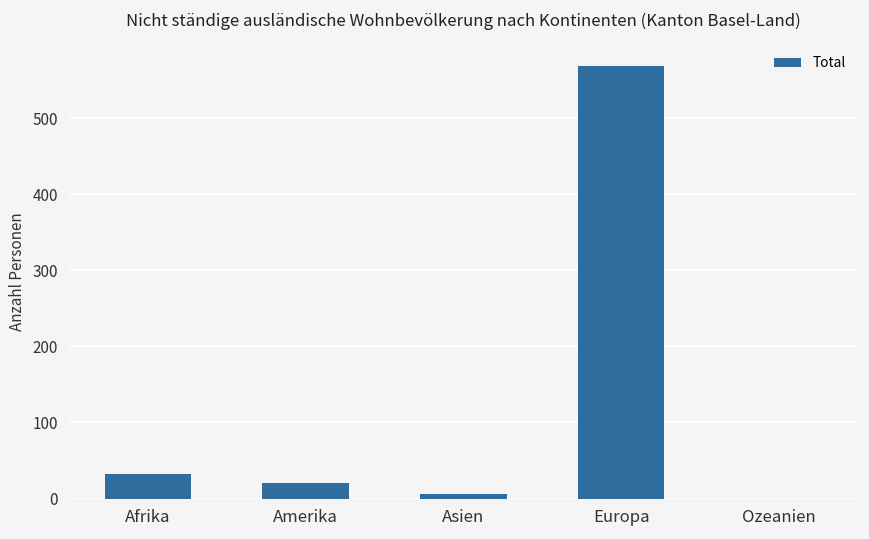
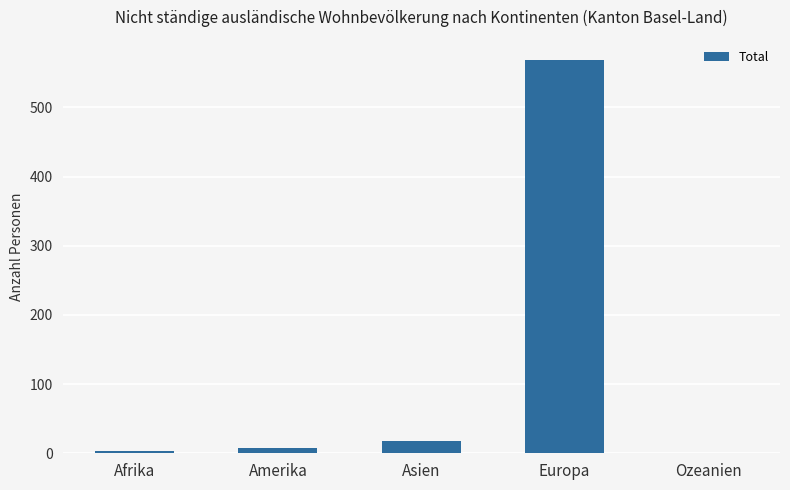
Afrika: 30 -> 0
Amerika: 20 -> 10
Asien: 10 -> 20
